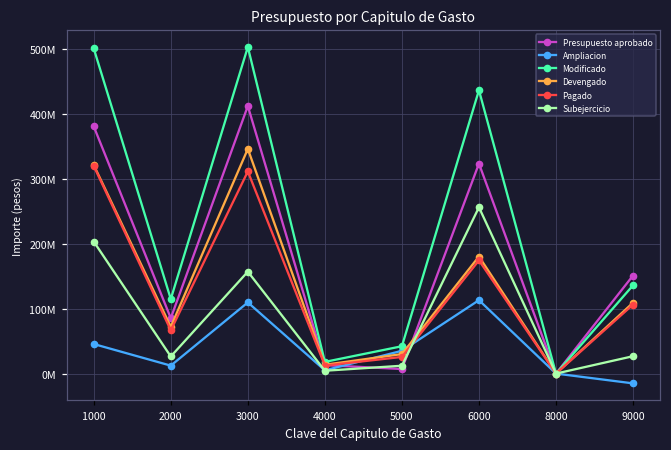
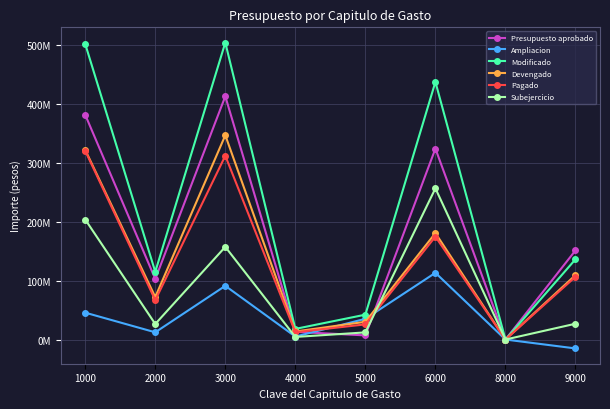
Presupuesto aprobado, 2000: 90000000 -> 100000000
Ampliacion, 3000: 110000000 -> 90000000
